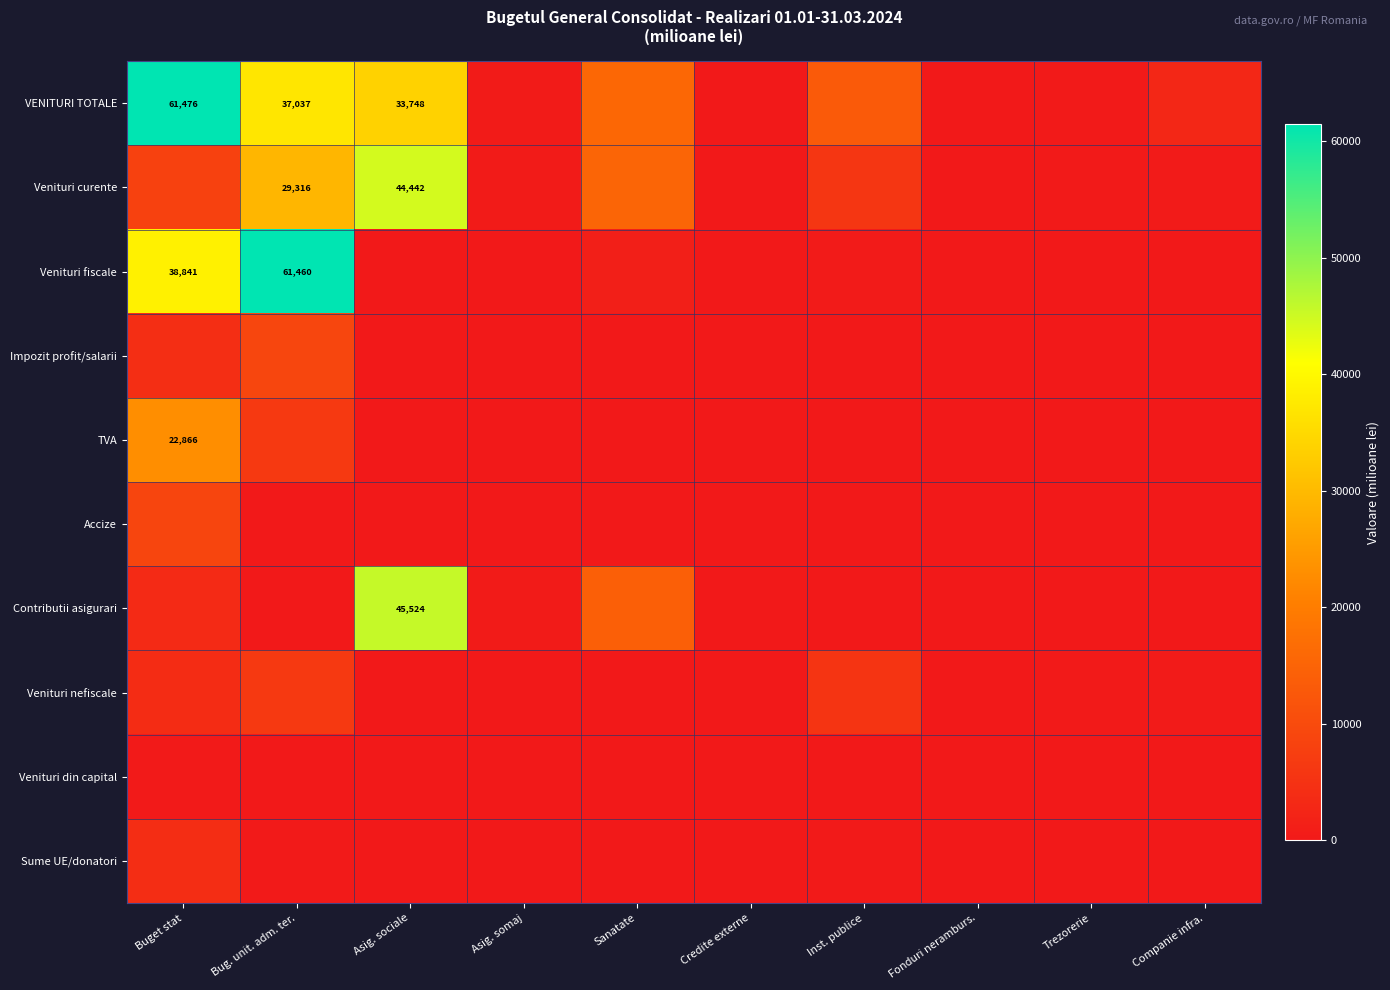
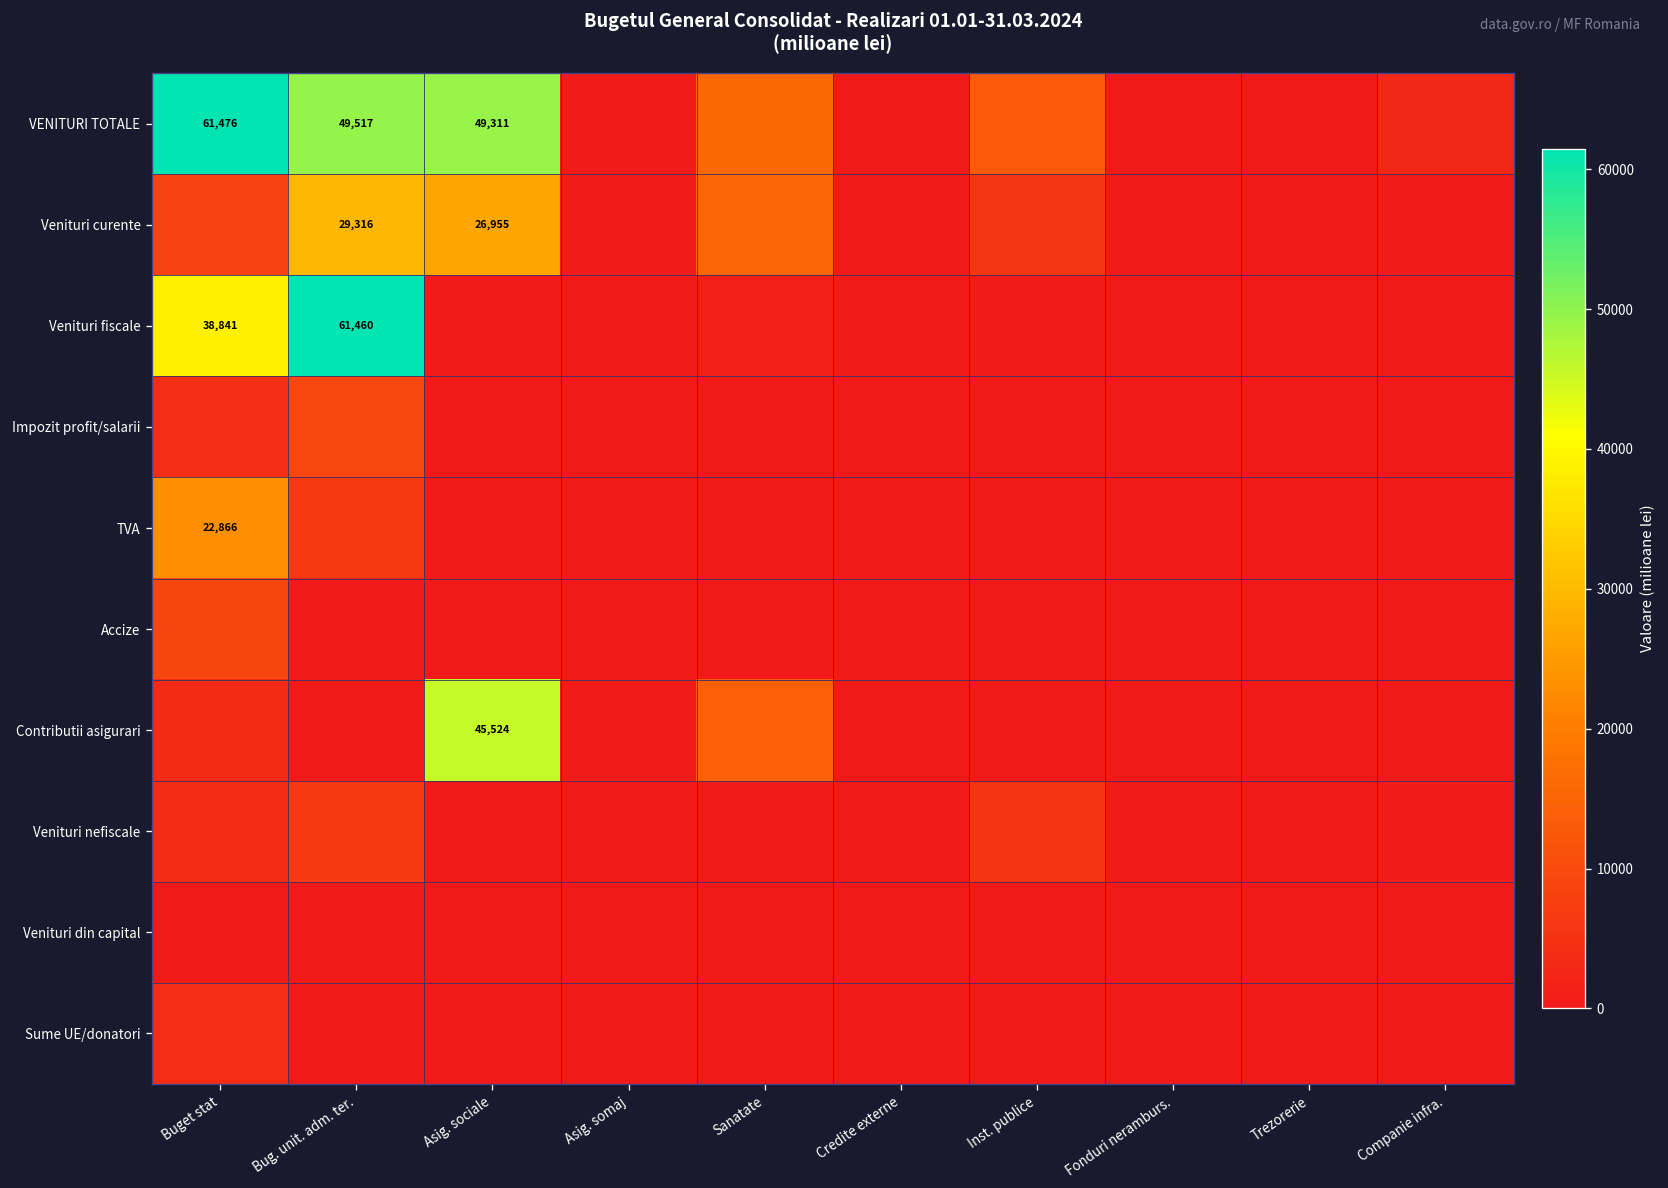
VENITURI TOTALE, Bug. unit. adm. ter.: 37,037 -> 49,517
VENITURI TOTALE, Asig. sociale: 33,748 -> 49,311
Venituri curente, Asig. sociale: 44,442 -> 26,955
